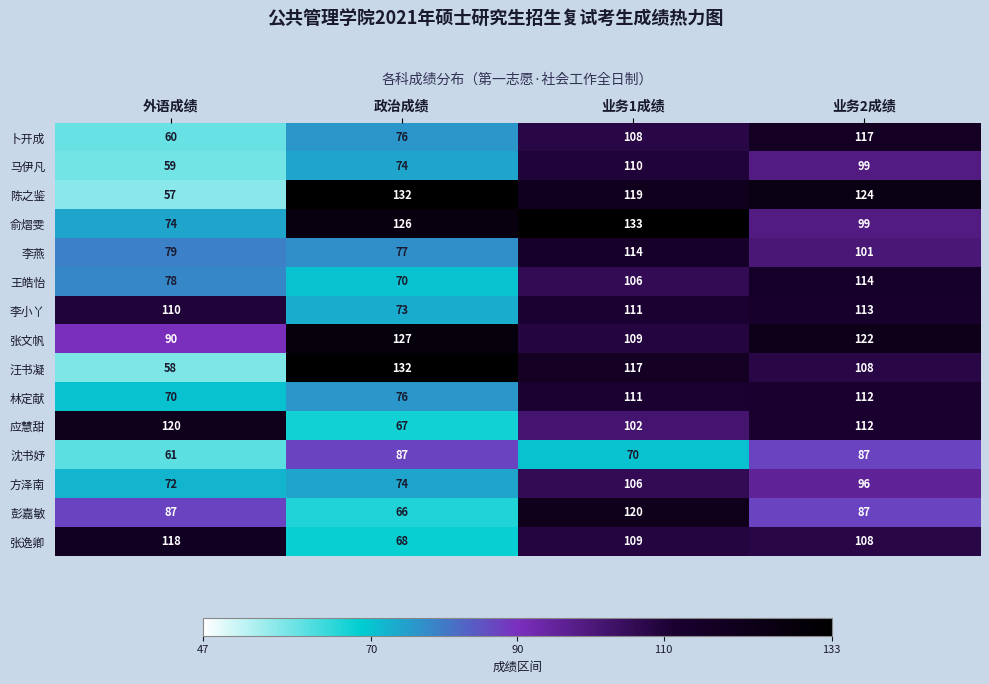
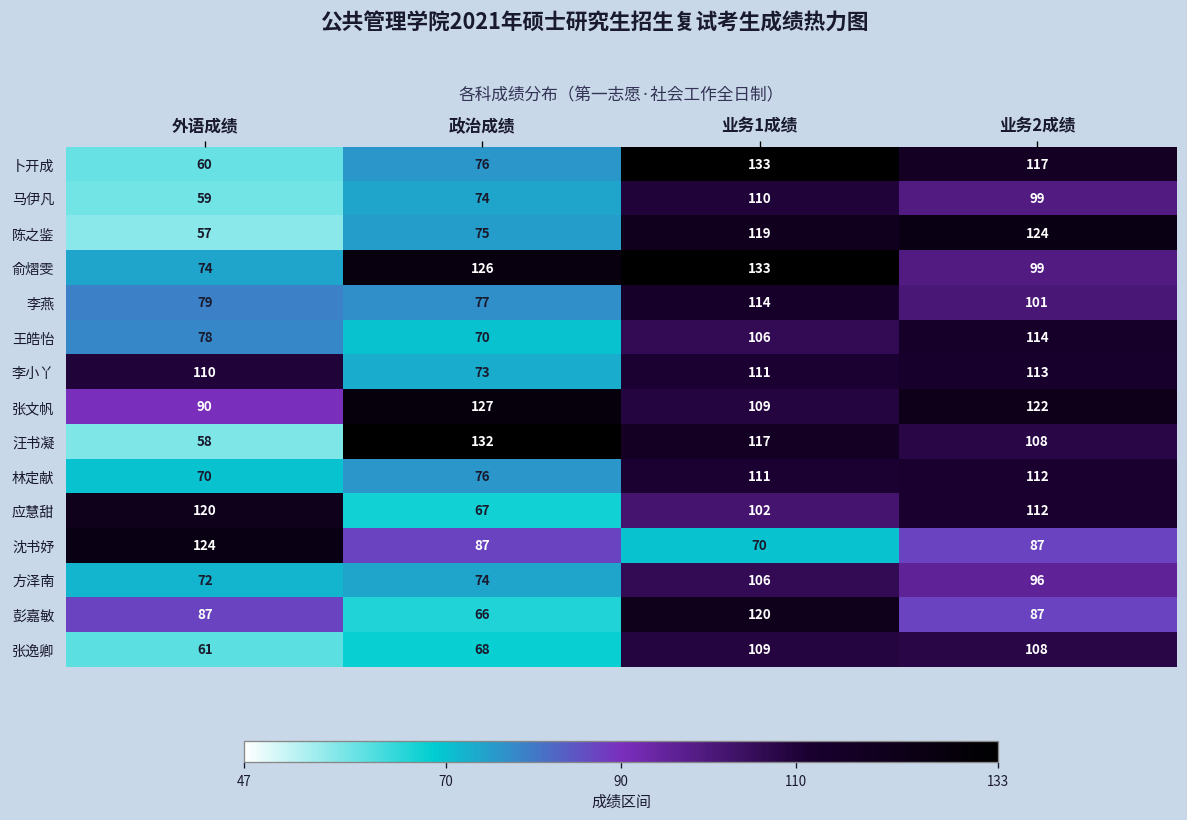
卜开成, 业务1成绩: 108 -> 133
陈之鉴, 政治成绩: 132 -> 75
沈书妤, 外语成绩: 61 -> 124
张逸卿, 外语成绩: 118 -> 61
